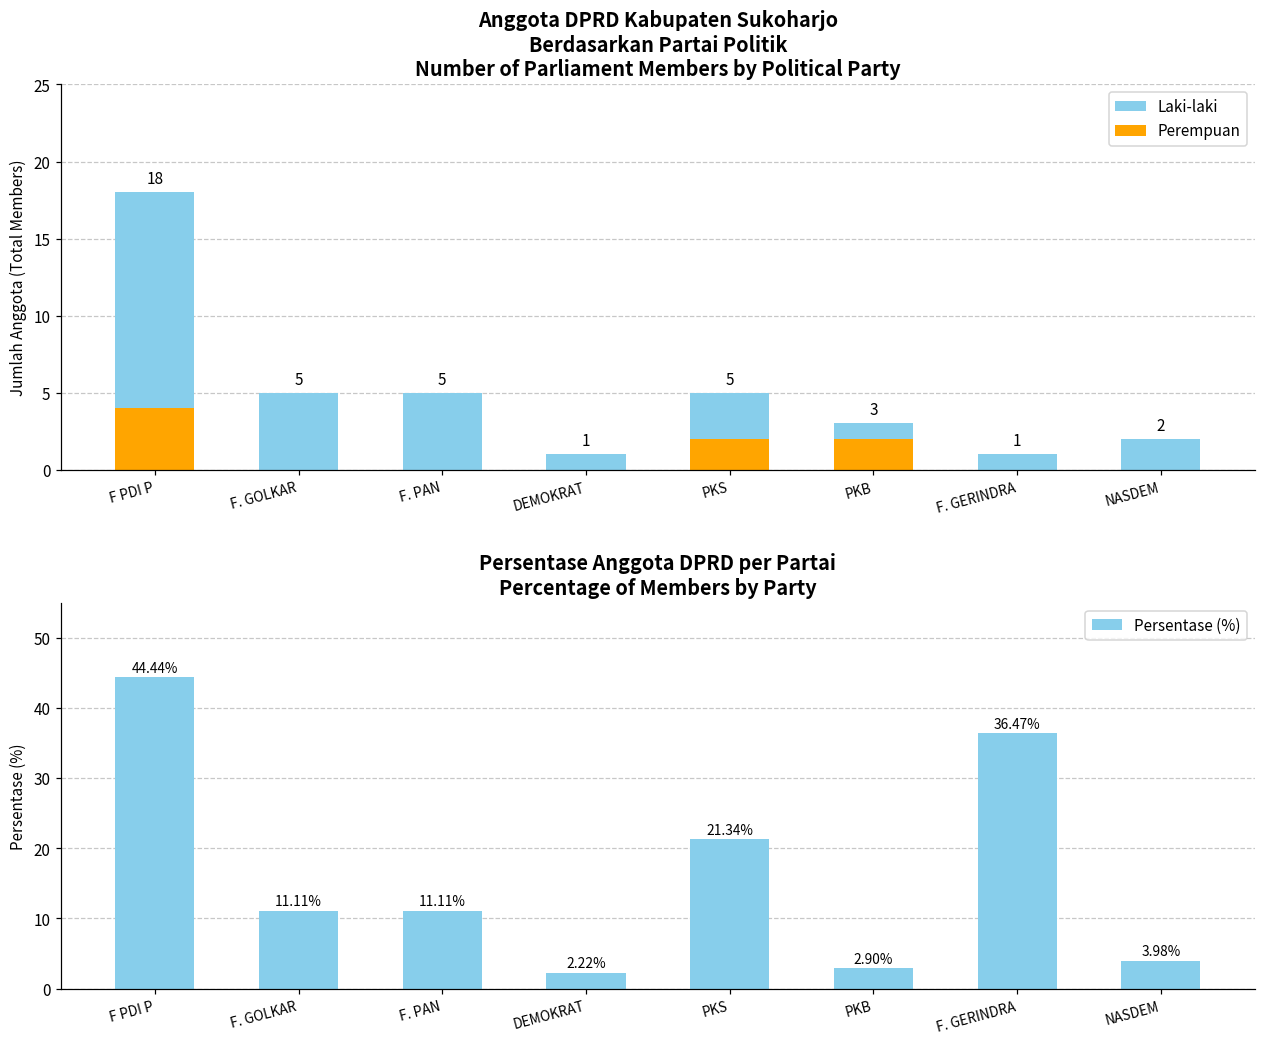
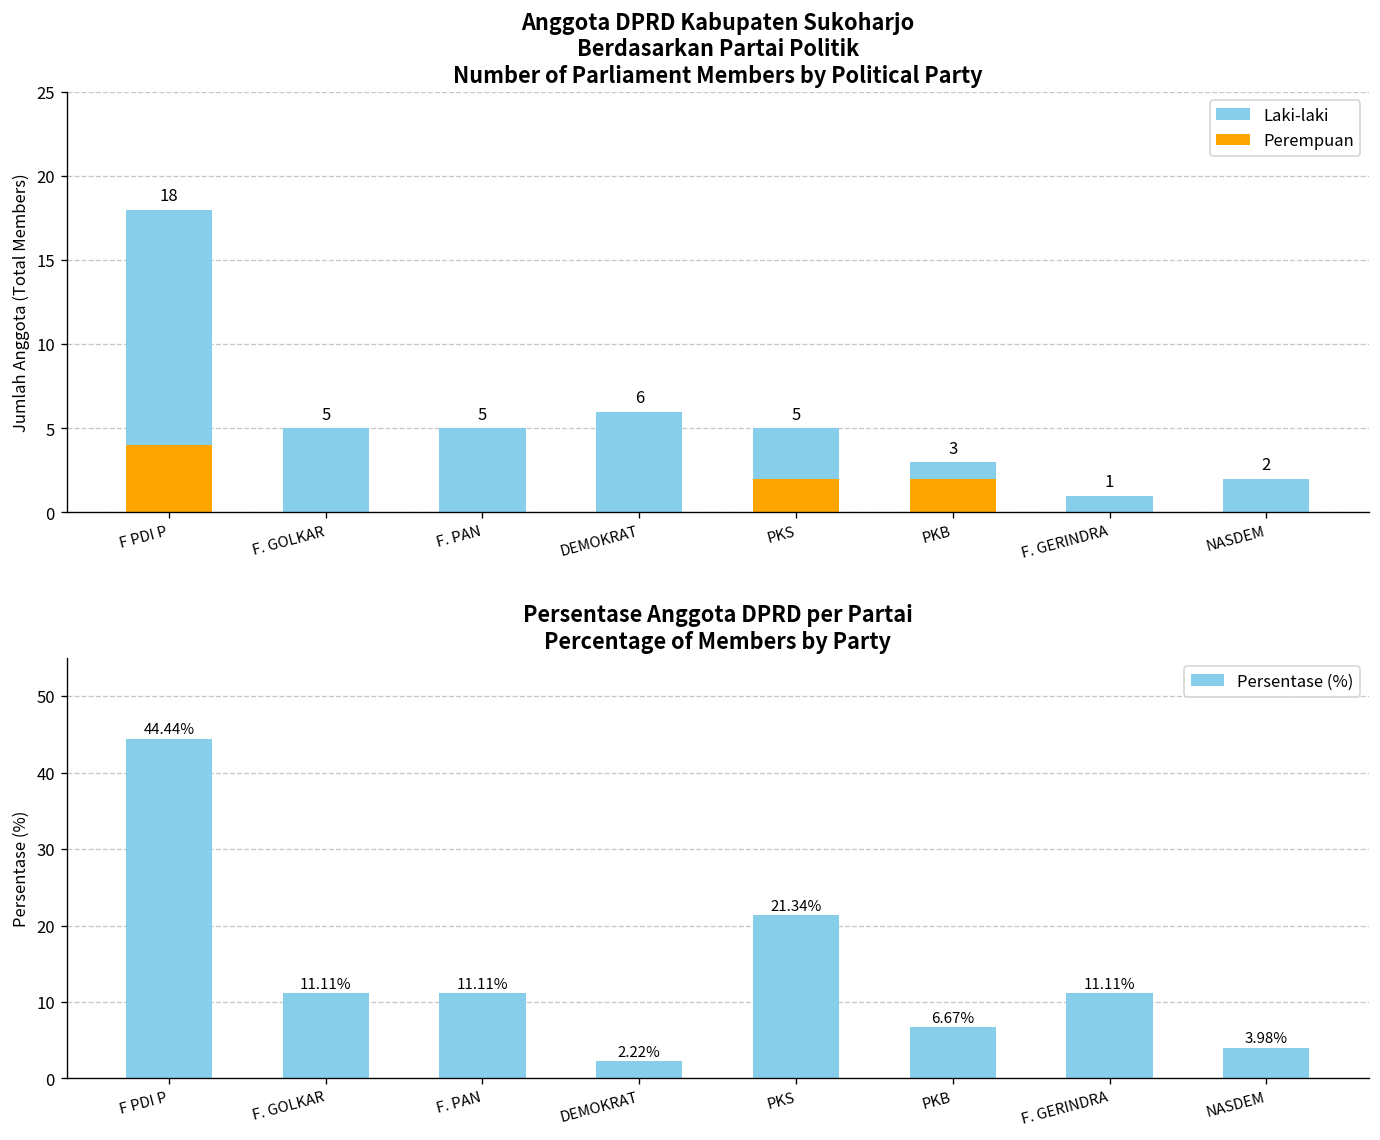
Anggota DPRD Kabupaten Sukoharjo Berdasarkan Partai Politik Number of Parliament Members by Political Party, Laki-laki, DEMOKRAT: 1 -> 6
Persentase Anggota DPRD per Partai Percentage of Members by Party, PKB: 2.90% -> 6.67%
Persentase Anggota DPRD per Partai Percentage of Members by Party, F. GERINDRA: 36.47% -> 11.11%
